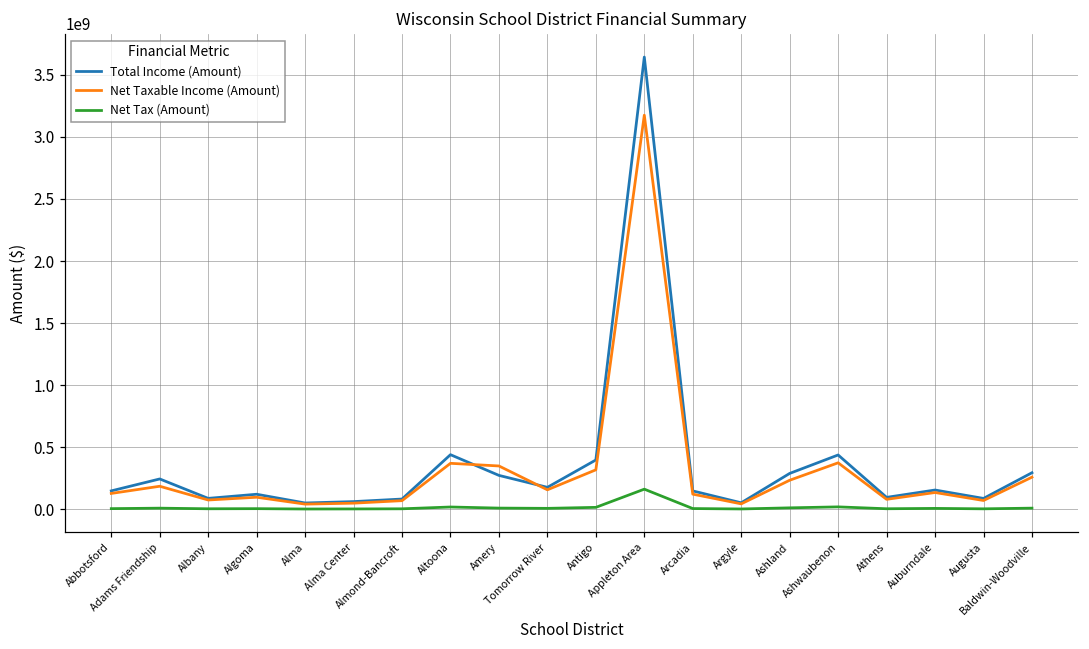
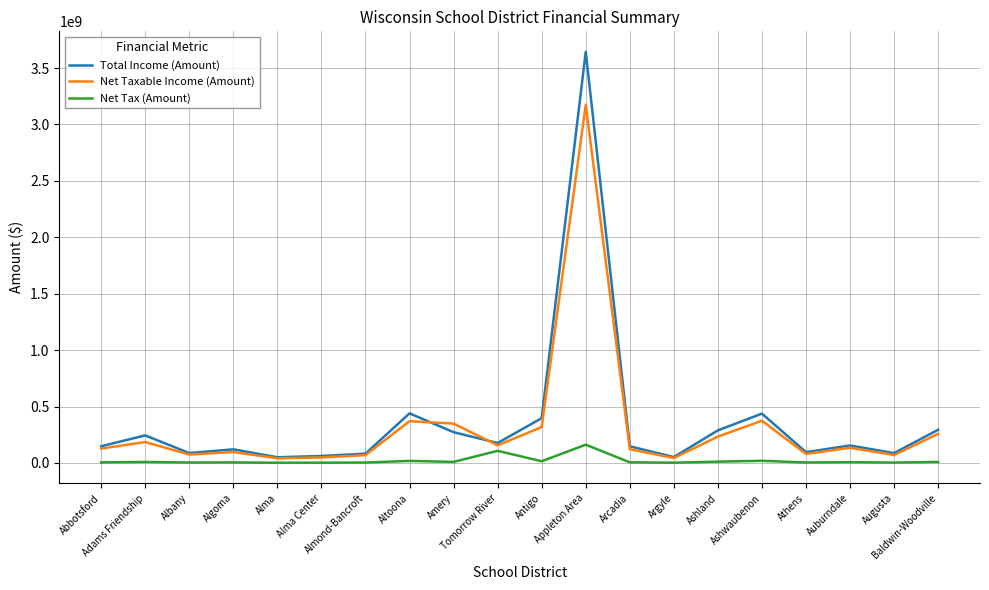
Net Tax (Amount), Tomorrow River: 10000000 -> 110000000
